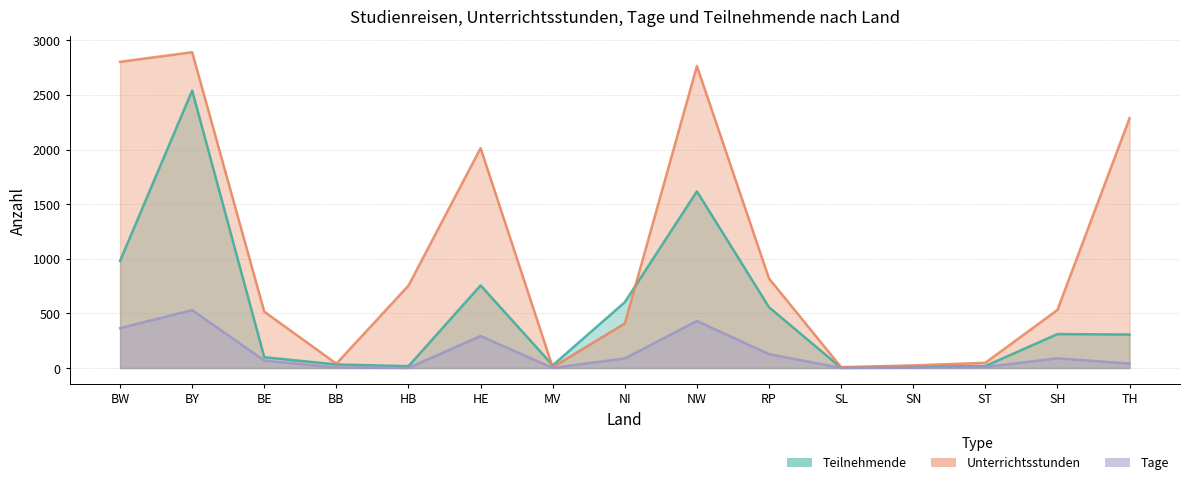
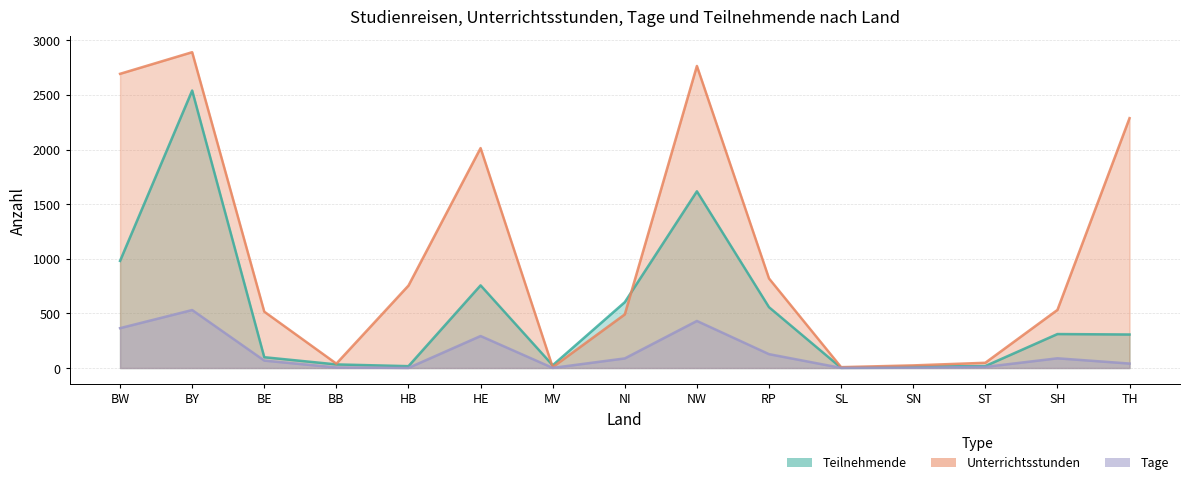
Unterrichtsstunden, BW: 2800 -> 2690
Unterrichtsstunden, NI: 410 -> 490
